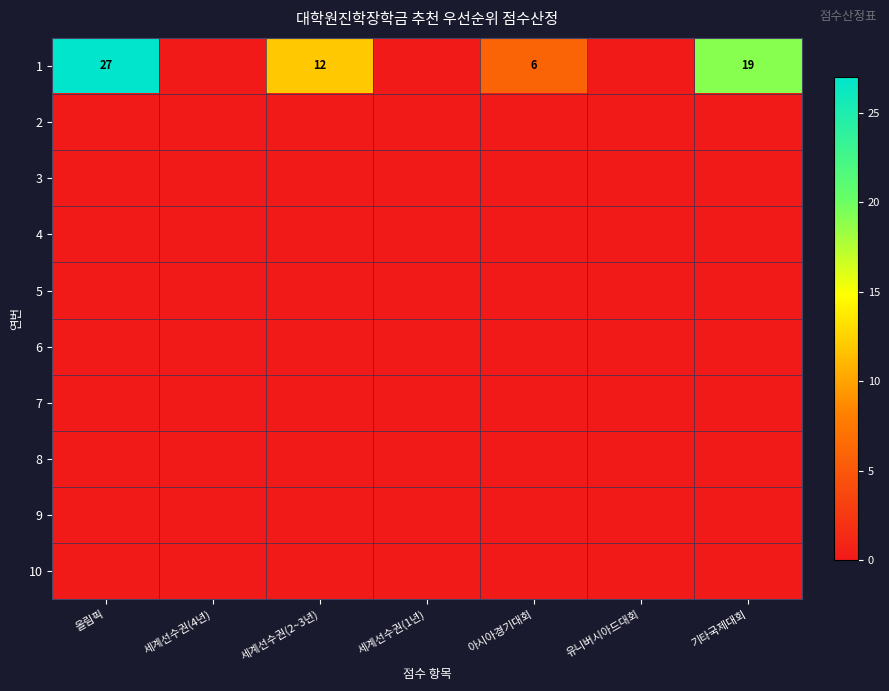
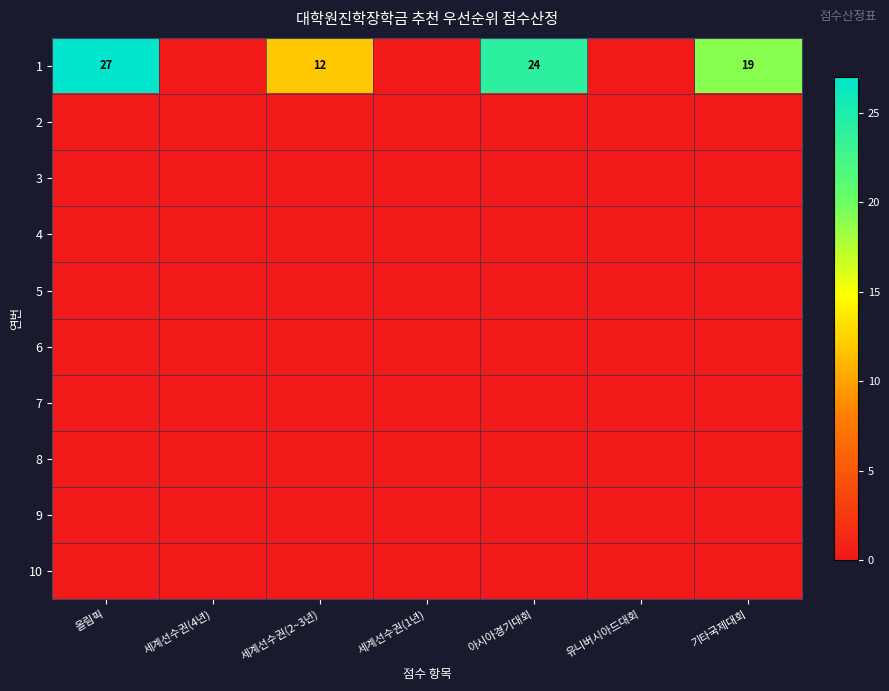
1, 아시아경기대회: 6 -> 24
